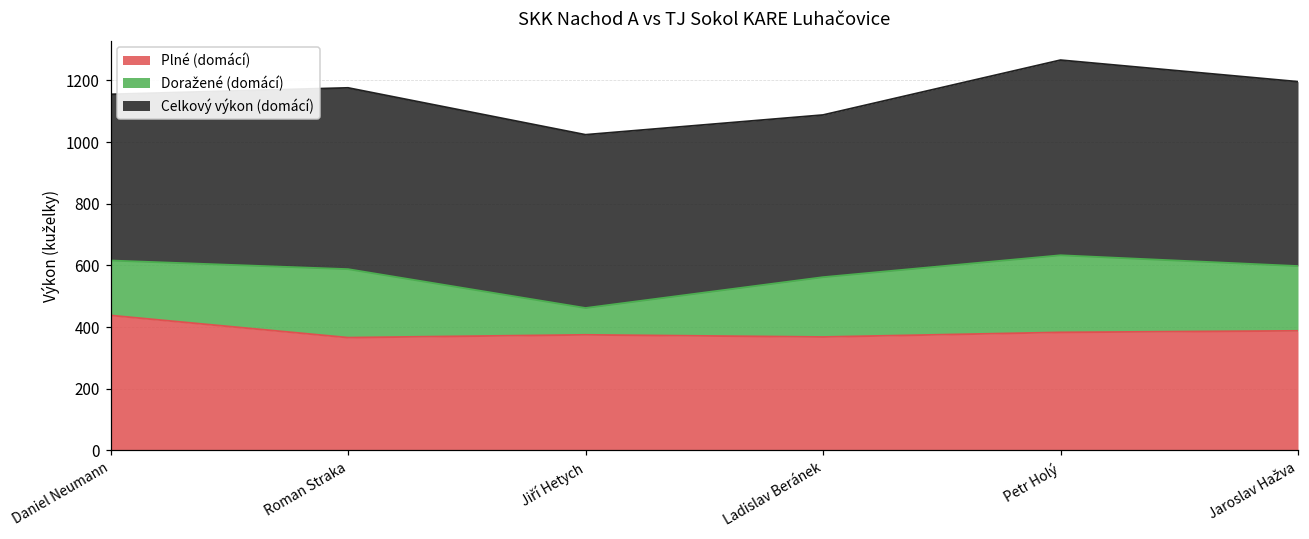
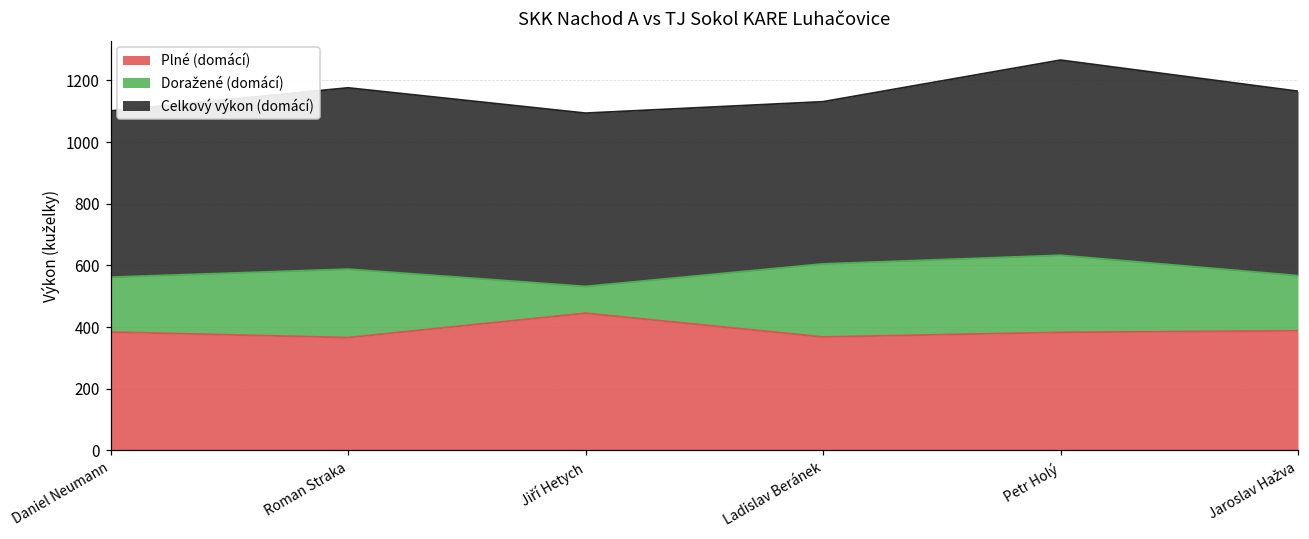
Plné (domácí), Daniel Neumann: 440 -> 380
Plné (domácí), Jiří Hetych: 380 -> 450
Doražené (domácí), Ladislav Beránek: 190 -> 240
Doražené (domácí), Jaroslav Hažva: 210 -> 180
